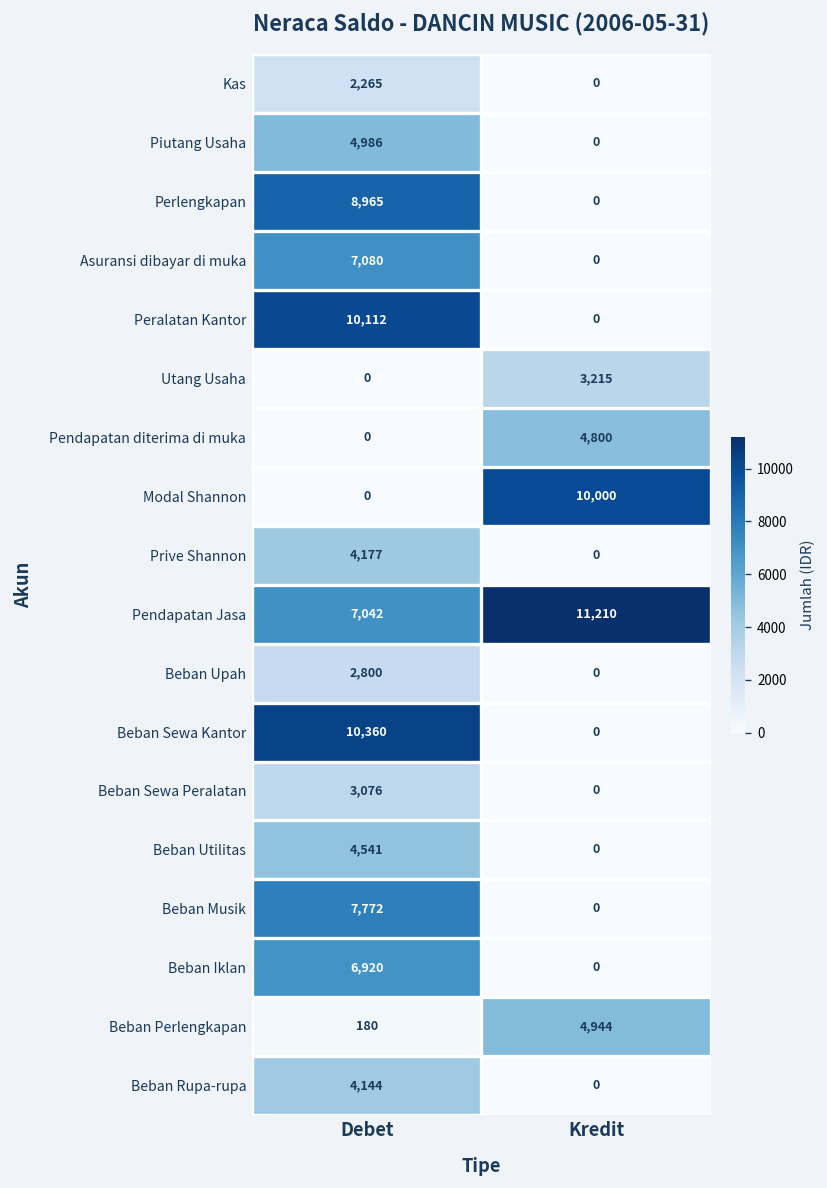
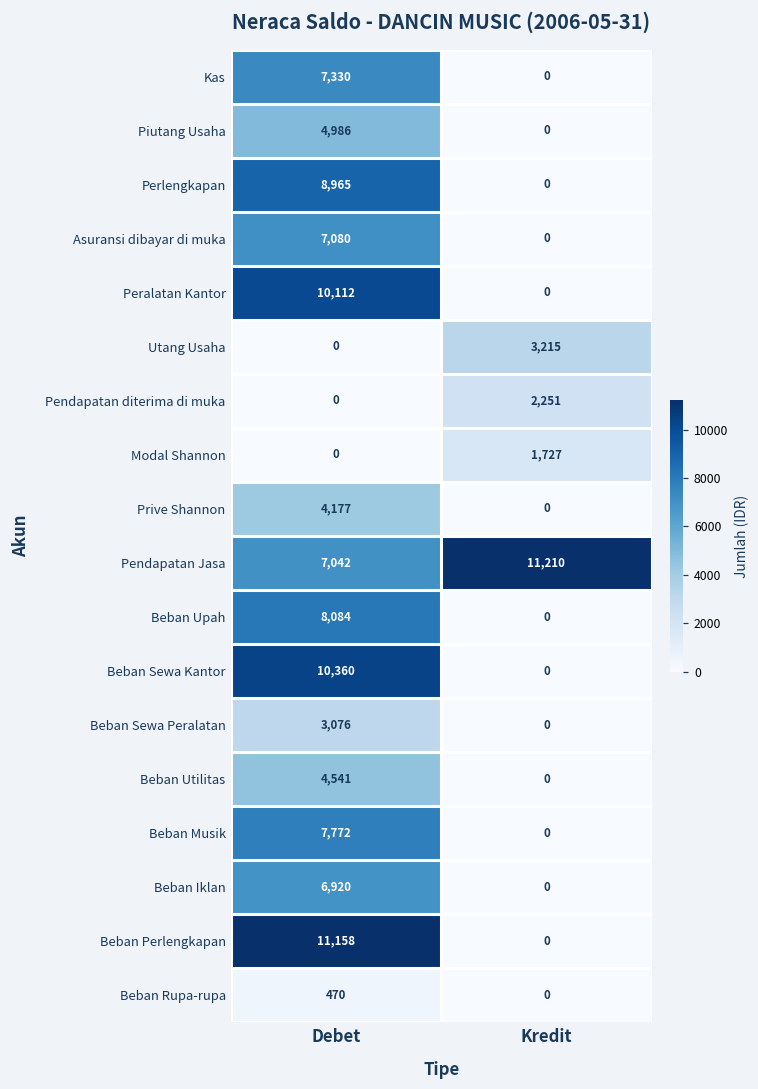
Kas, Debet: 2,265 -> 7,330
Pendapatan diterima di muka, Kredit: 4,800 -> 2,251
Modal Shannon, Kredit: 10,000 -> 1,727
Beban Upah, Debet: 2,800 -> 8,084
Beban Perlengkapan, Debet: 180 -> 11,158
Beban Perlengkapan, Kredit: 4,944 -> 0
Beban Rupa-rupa, Debet: 4,144 -> 470
